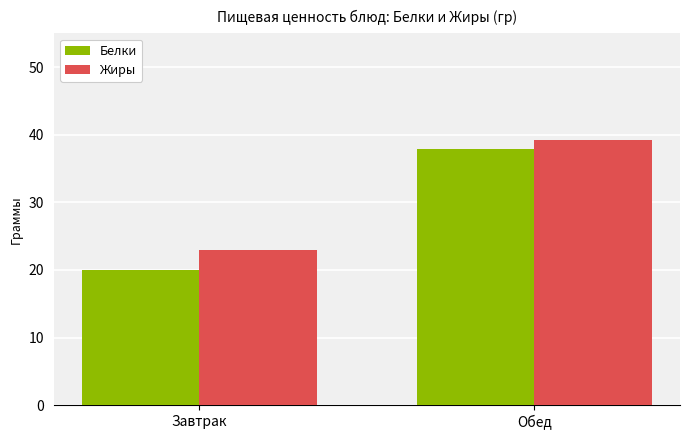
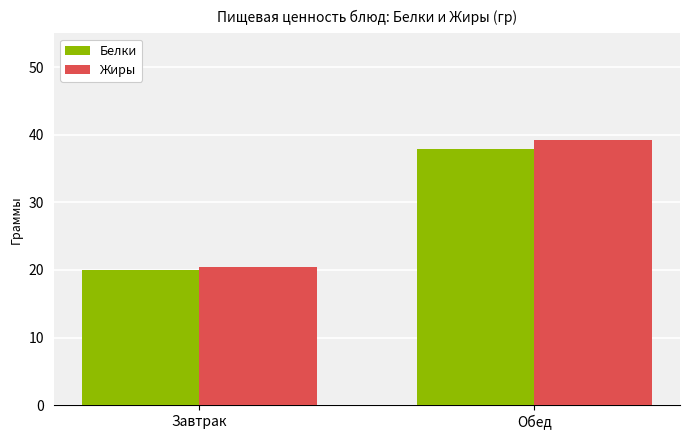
Жиры, Завтрак: 23 -> 20
